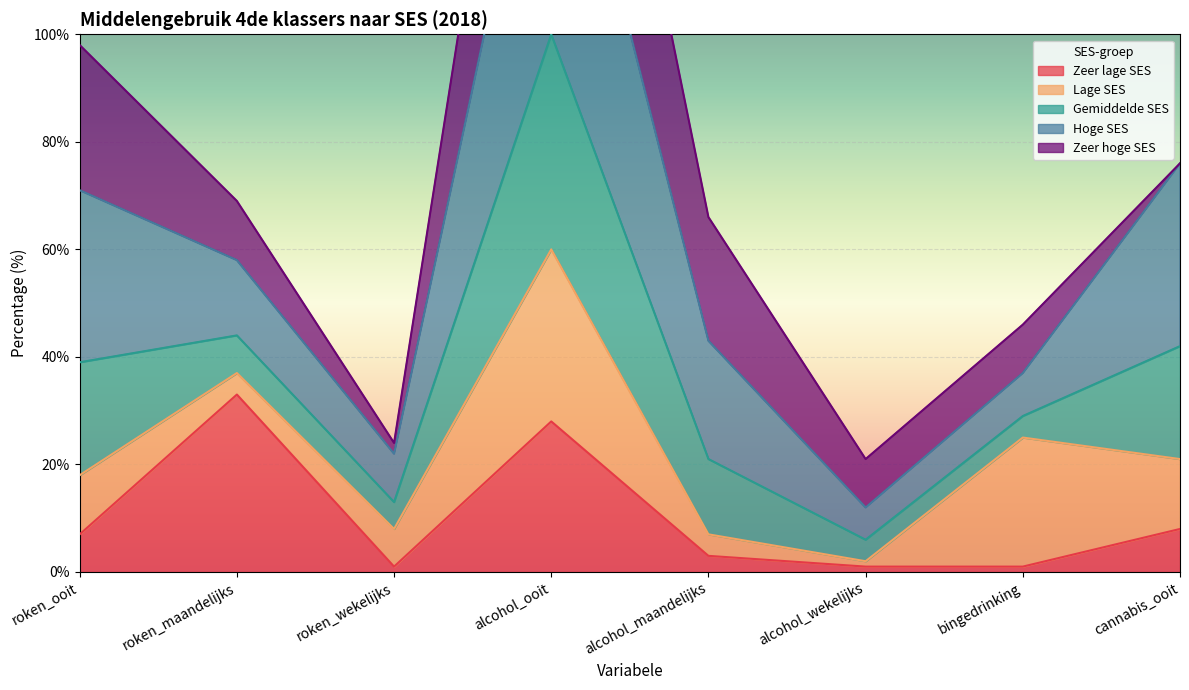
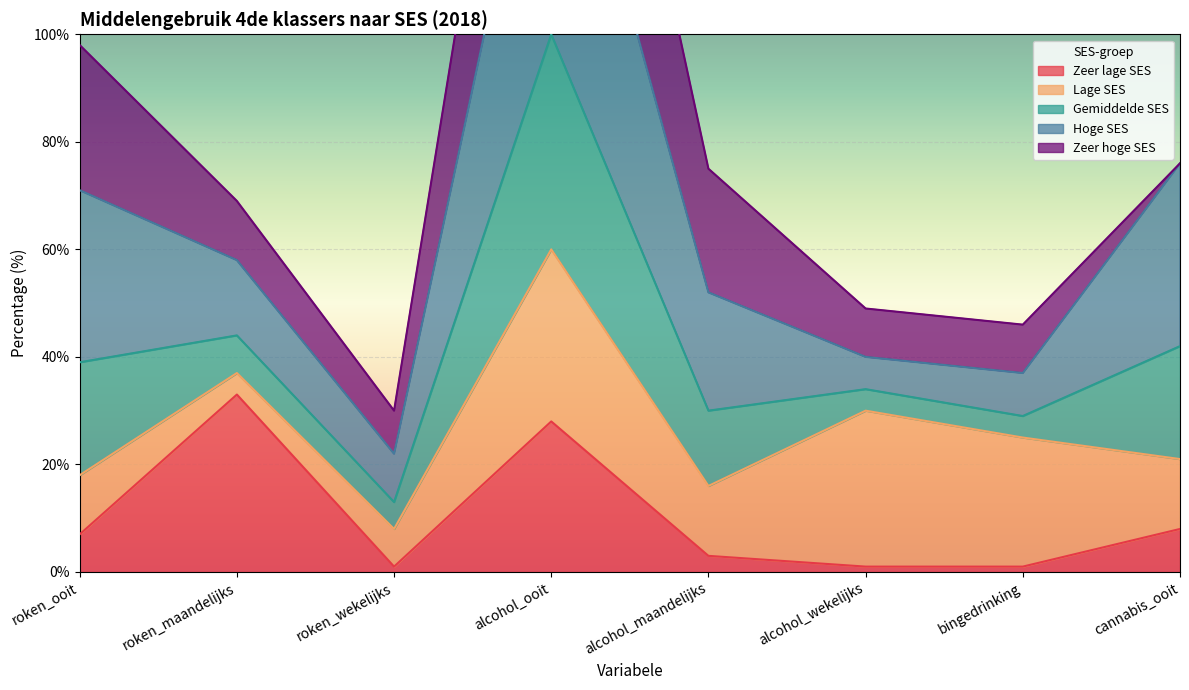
Zeer hoge SES, roken_wekelijks: 2% -> 8%
Lage SES, alcohol_maandelijks: 4% -> 13%
Lage SES, alcohol_wekelijks: 1% -> 29%
